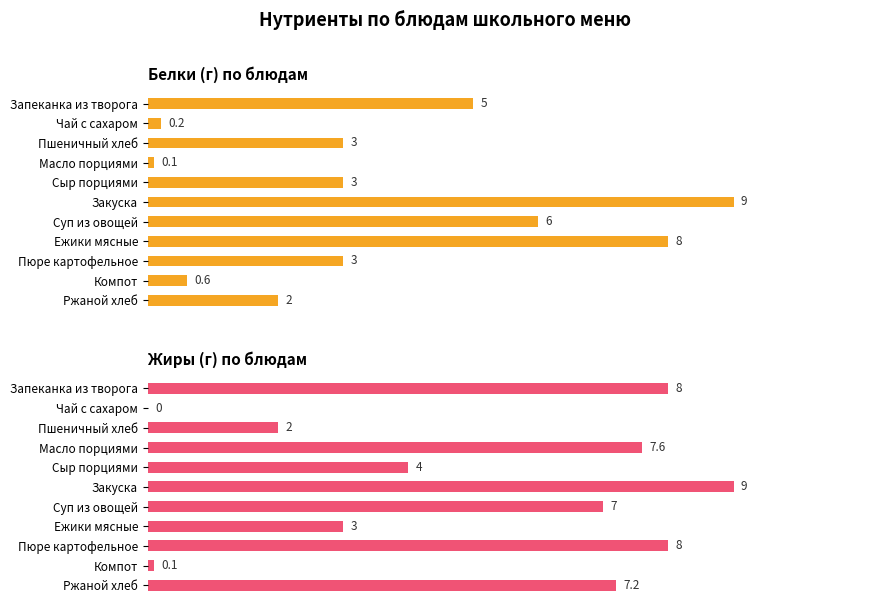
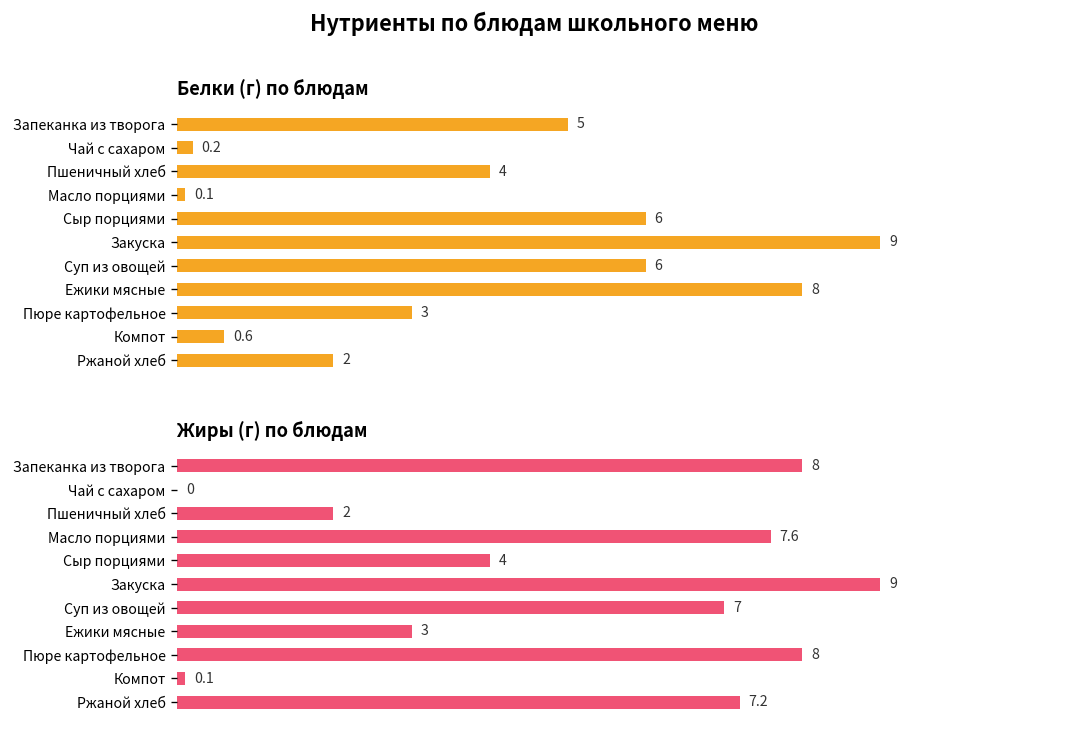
Белки (г) по блюдам, Пшеничный хлеб: 3 -> 4
Белки (г) по блюдам, Сыр порциями: 3 -> 6
